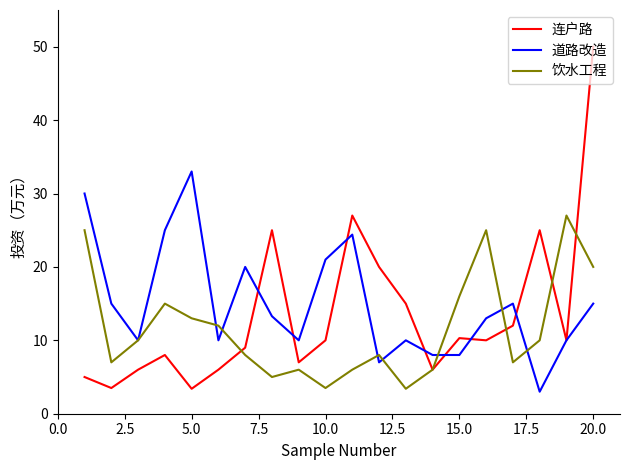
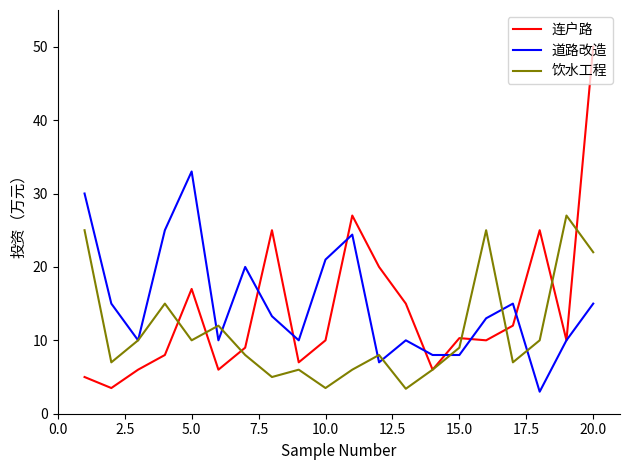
连户路, 5.0: 3 -> 17
饮水工程, 5.0: 13 -> 10
饮水工程, 15.0: 16 -> 9
饮水工程, 20.0: 20 -> 22
